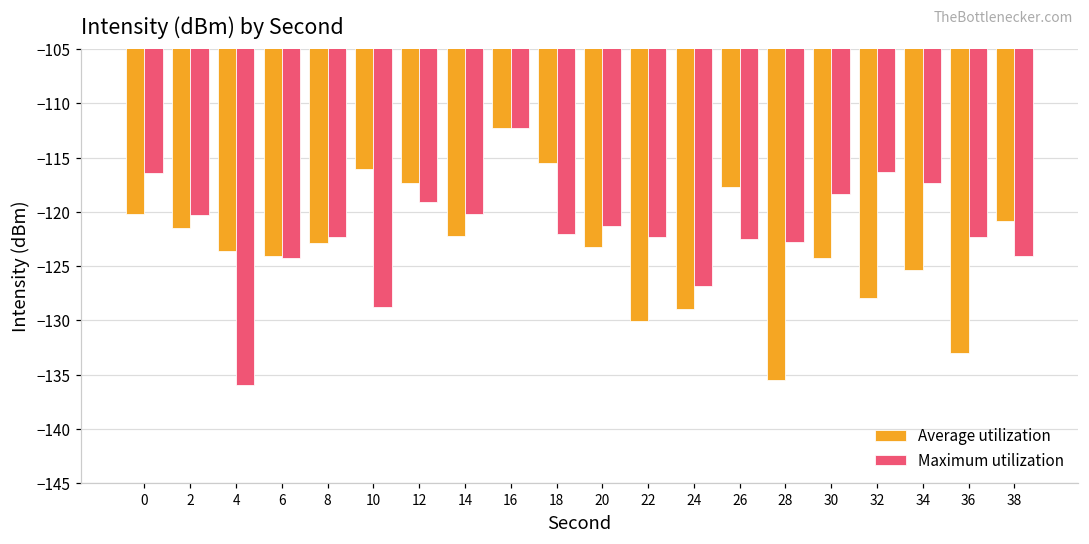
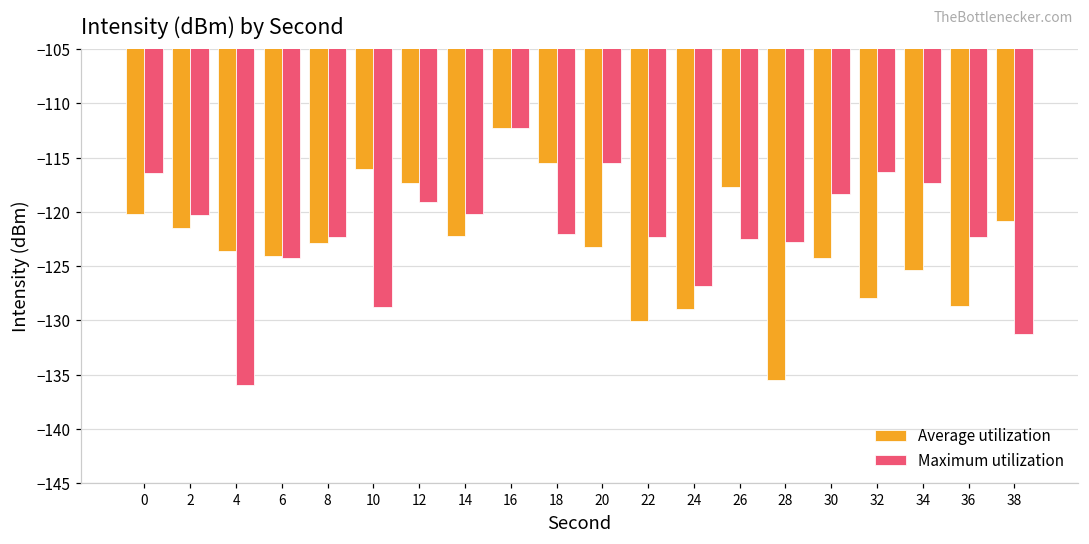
Maximum utilization, 20: -121 -> -115
Average utilization, 36: -133 -> -129
Maximum utilization, 38: -124 -> -131
